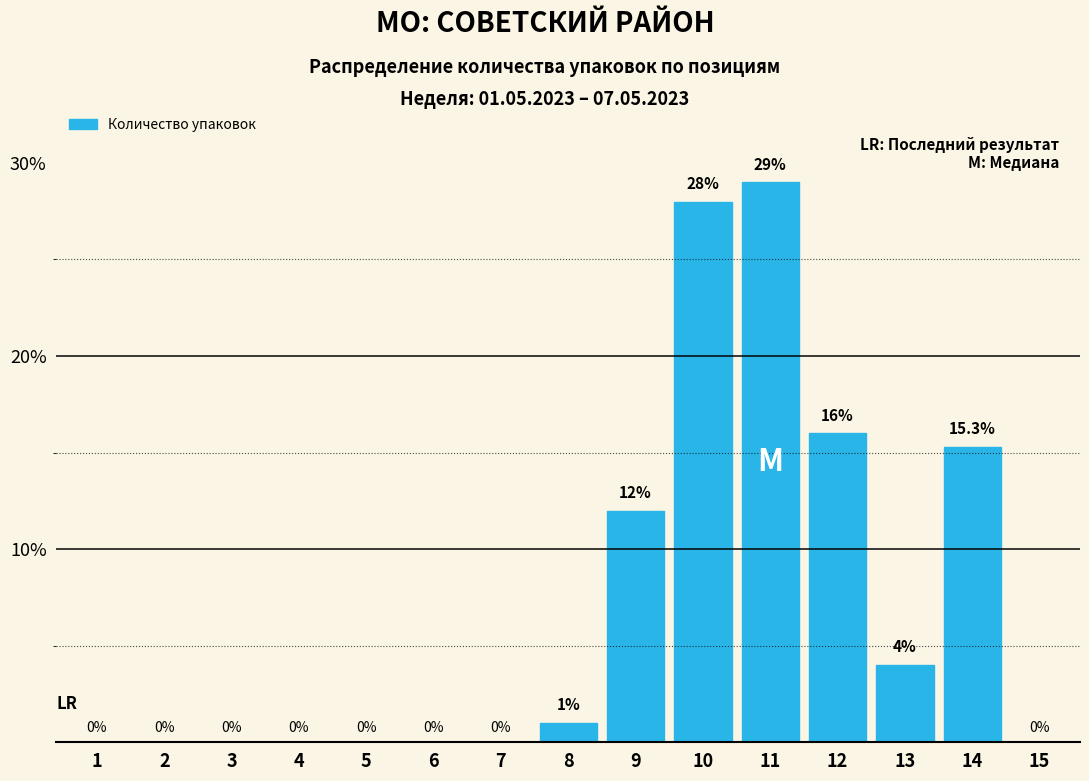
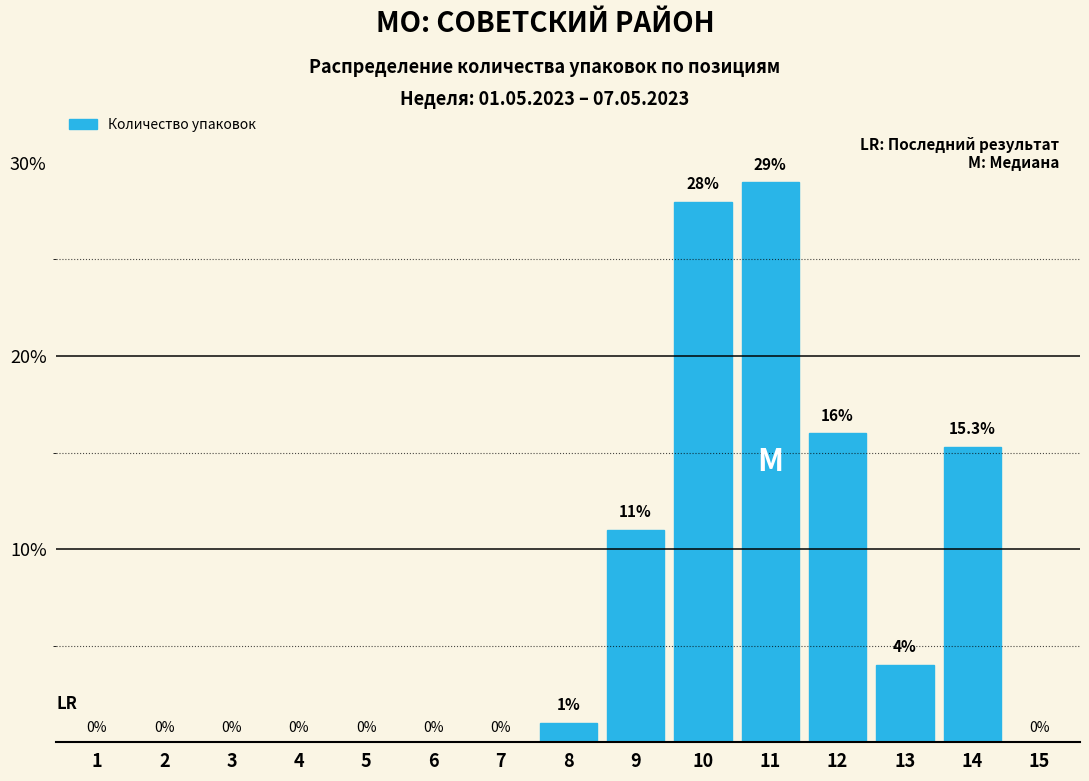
9: 12% -> 11%
